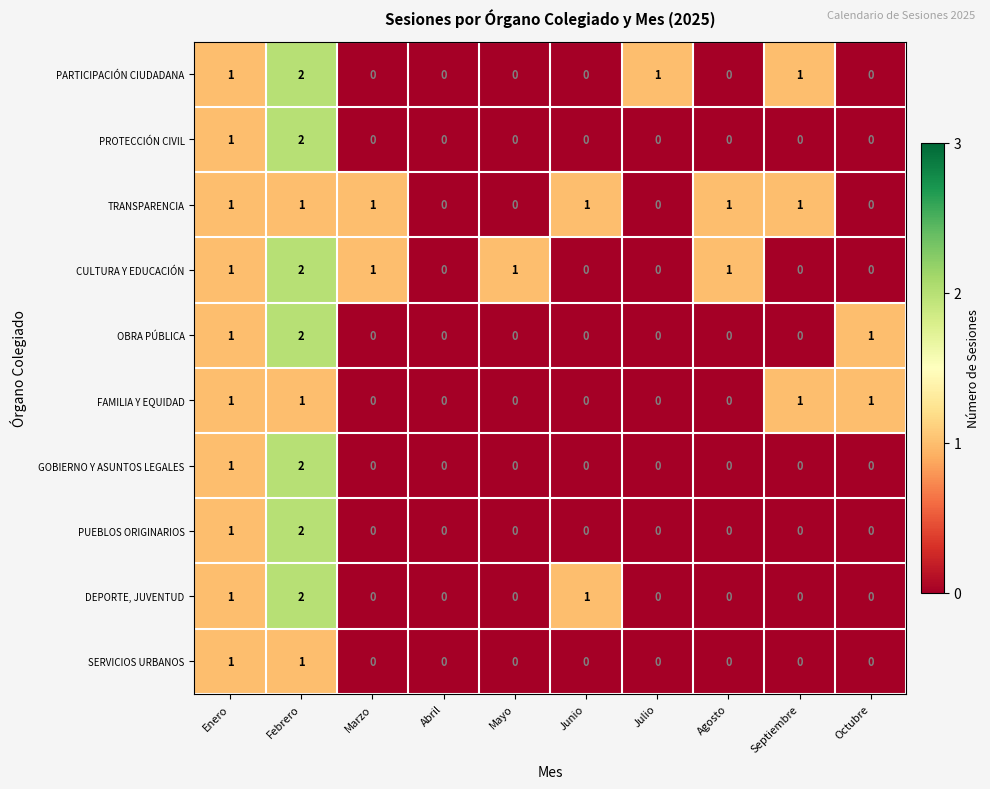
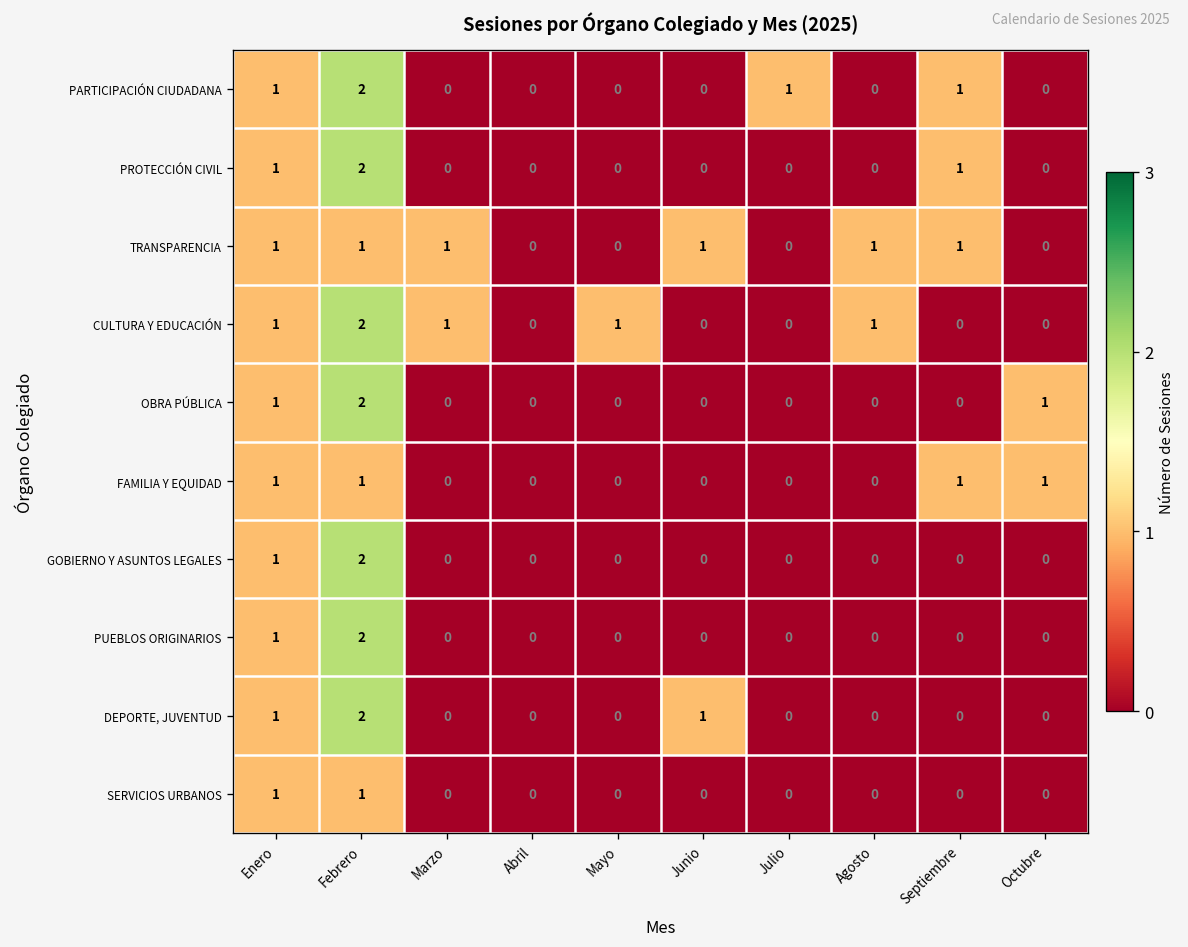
PROTECCIÓN CIVIL, Septiembre: 0 -> 1
